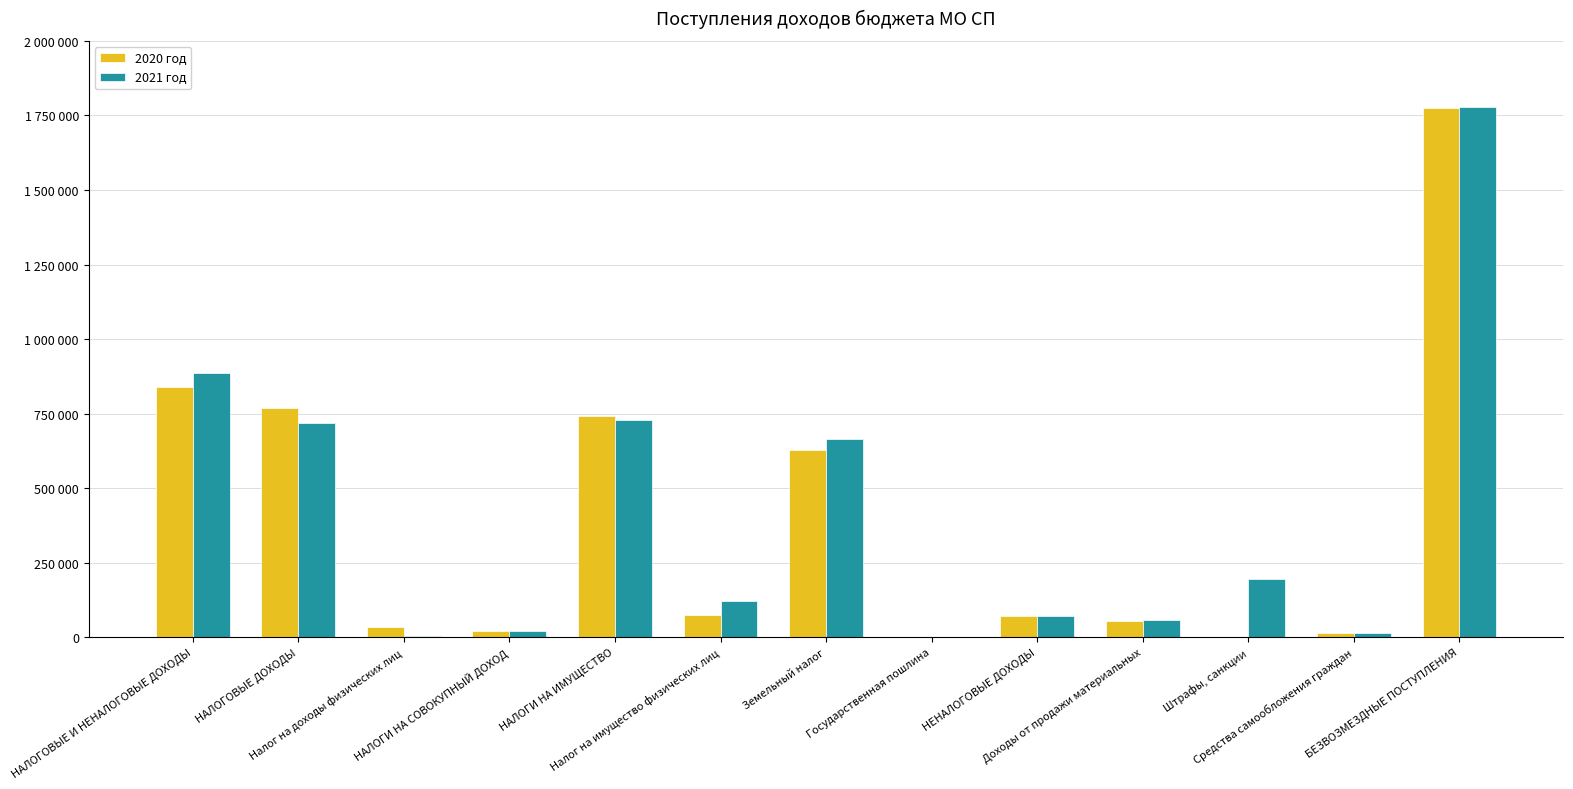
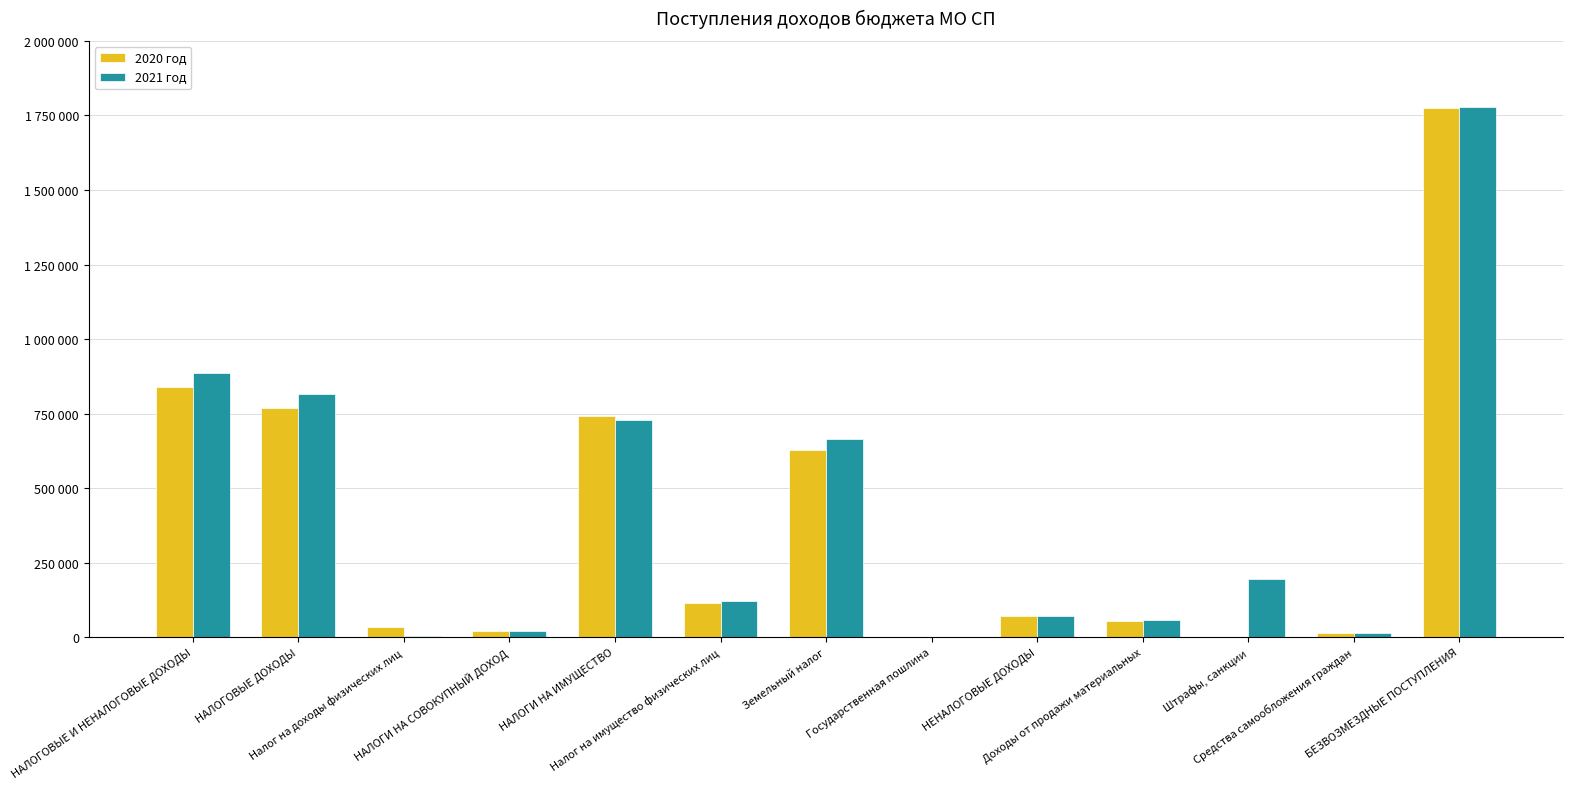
2021 год, НАЛОГОВЫЕ ДОХОДЫ: 720000 -> 810000
2020 год, Налог на имущество физических лиц: 70000 -> 110000
